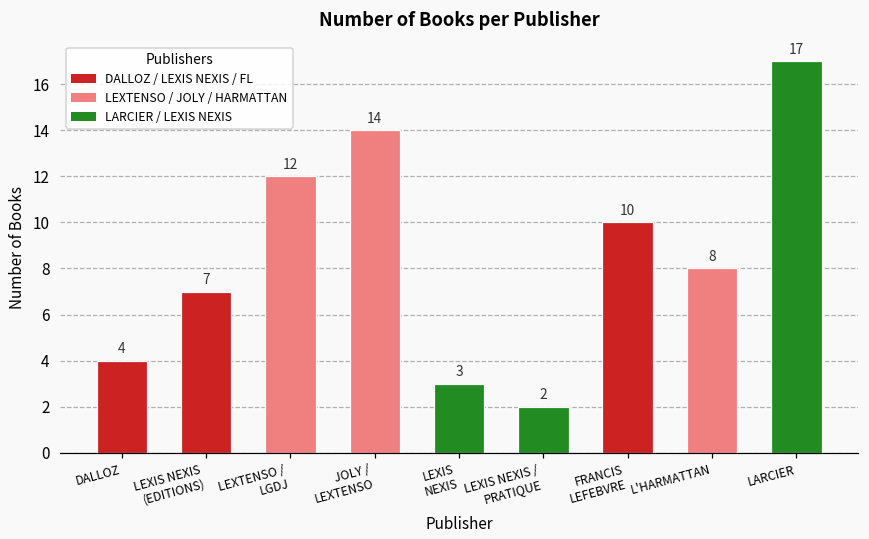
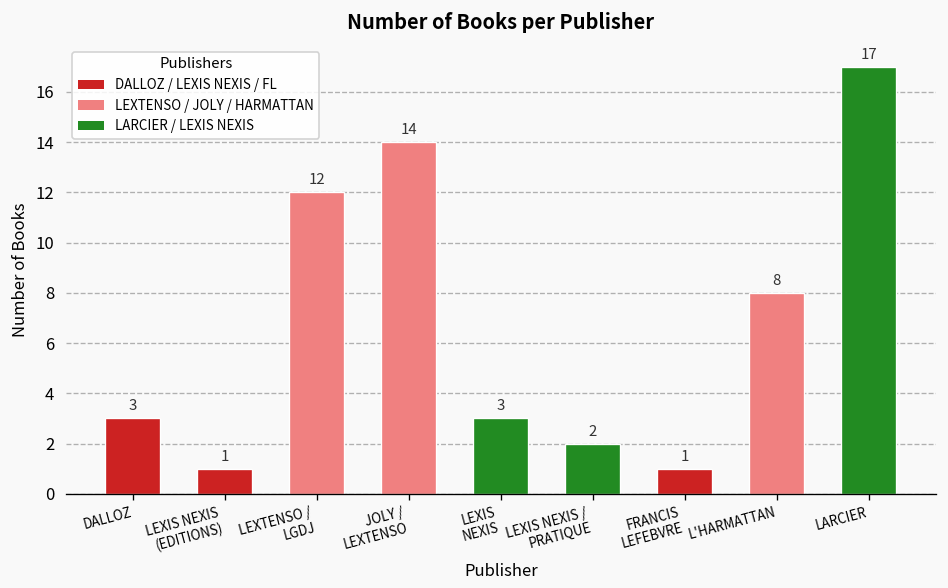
DALLOZ: 4 -> 3
LEXIS NEXIS (EDITIONS): 7 -> 1
FRANCIS LEFEBVRE: 10 -> 1
